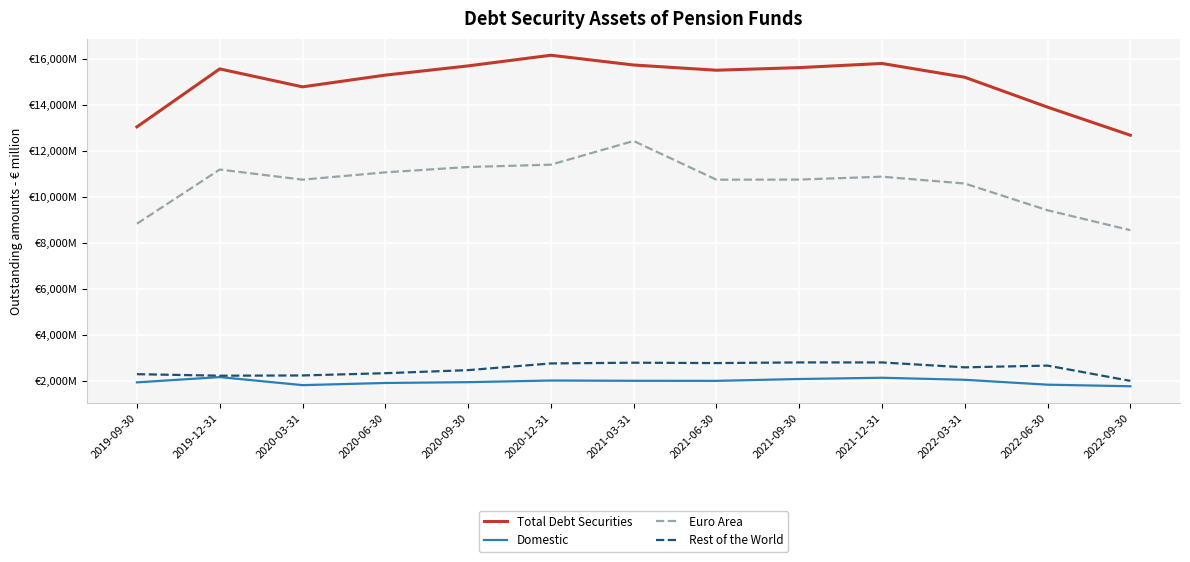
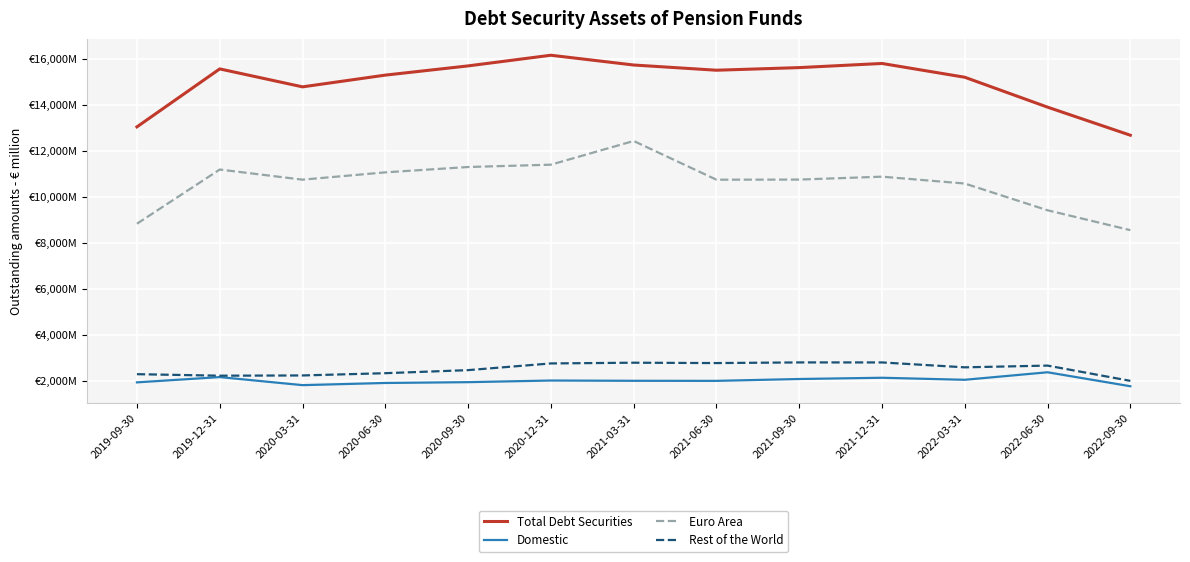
Domestic, 2022-06-30: €1,800,000,000 -> €2,400,000,000
